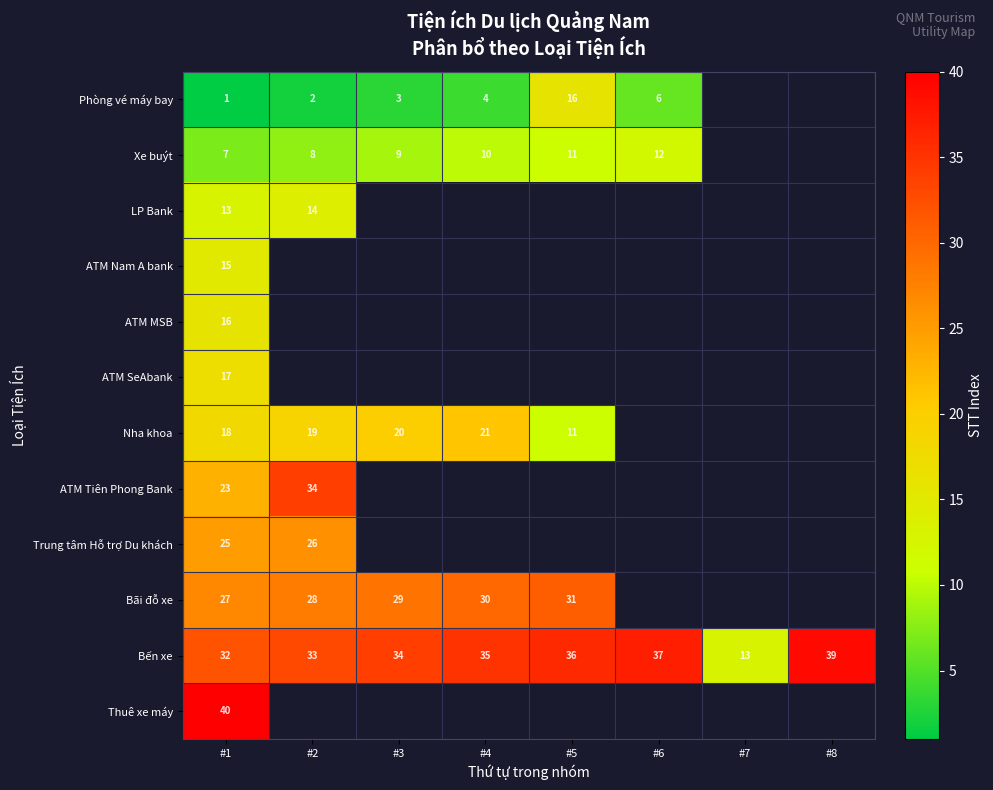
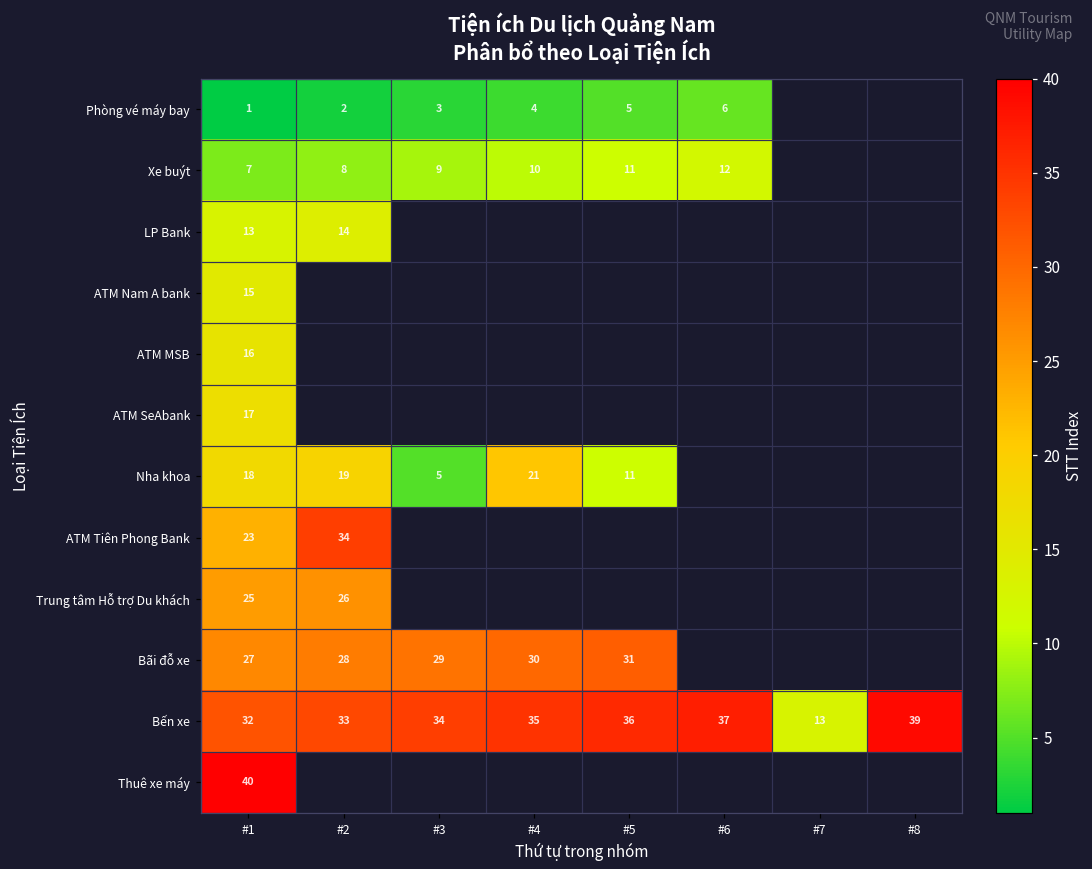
Phòng vé máy bay, #5: 16 -> 5
Nha khoa, #3: 20 -> 5
